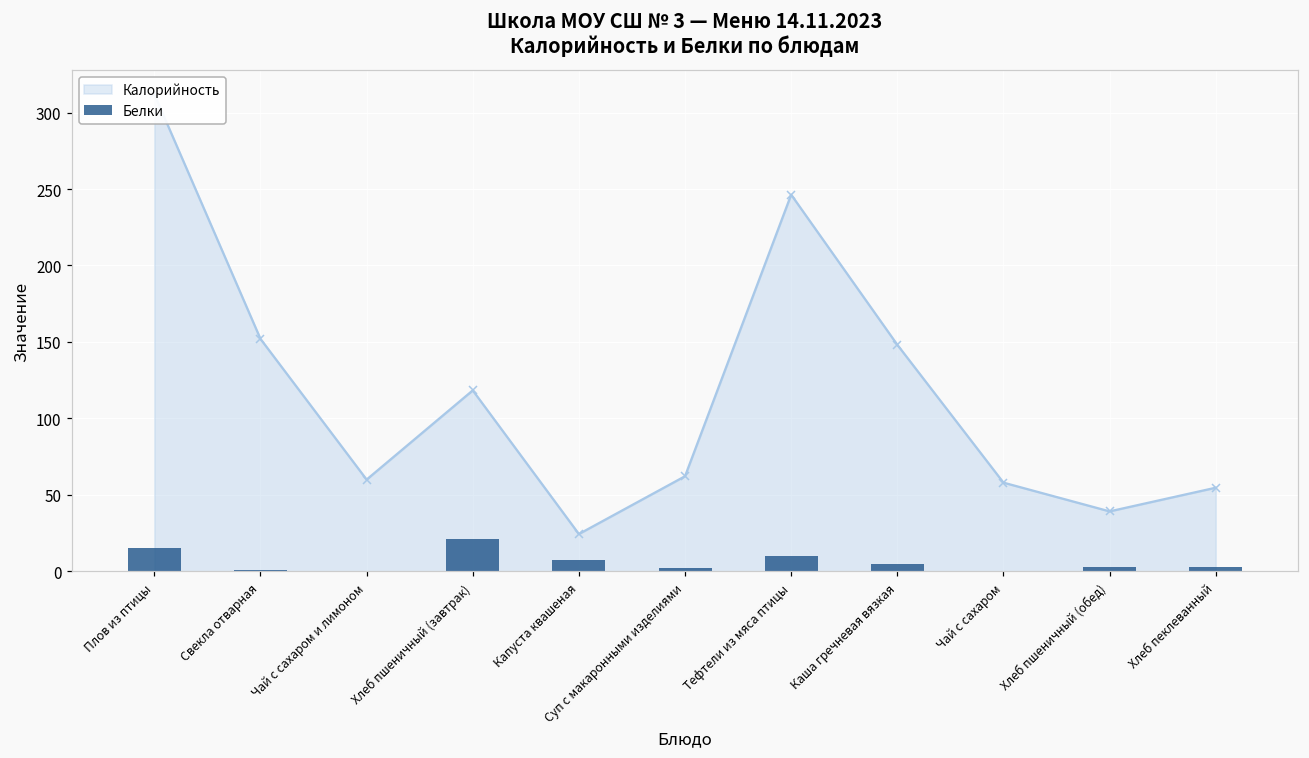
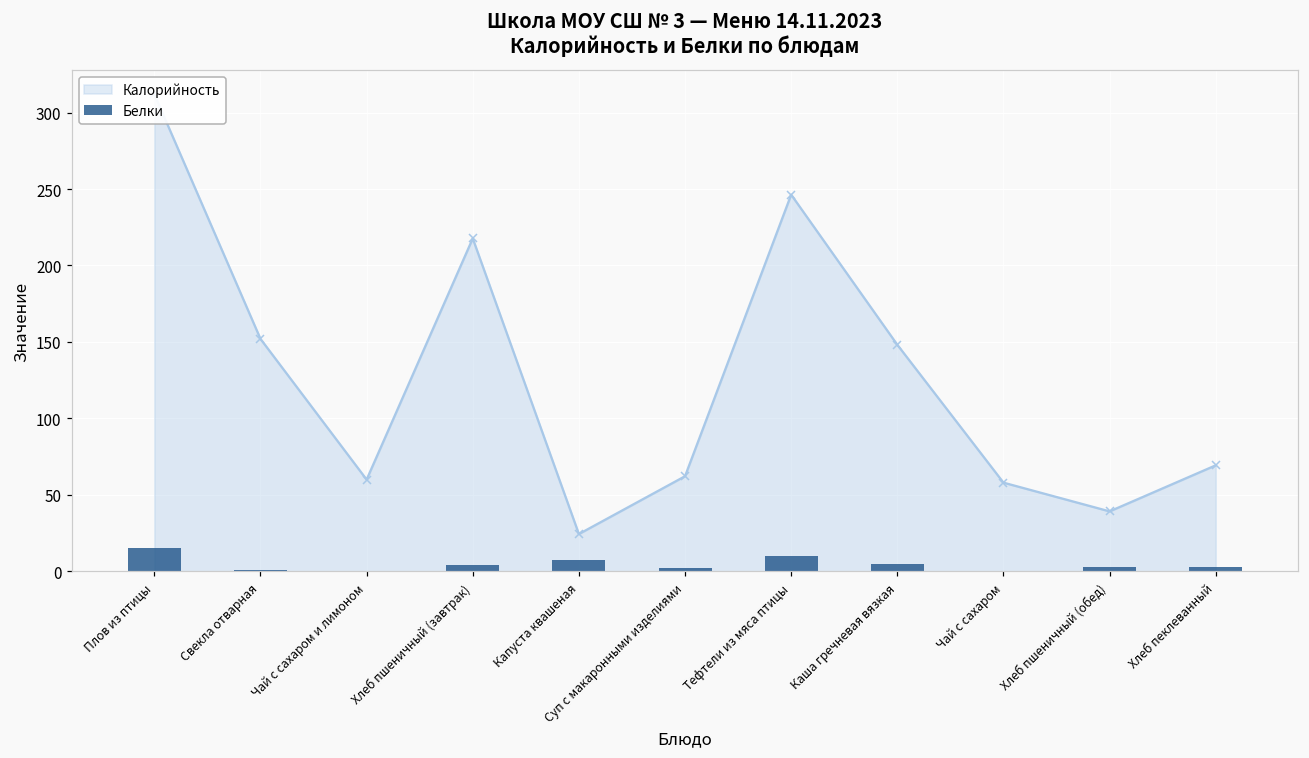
Калорийность, Хлеб пшеничный (завтрак): 118 -> 218
Белки, Хлеб пшеничный (завтрак): 21 -> 4
Калорийность, Хлеб пеклеванный: 55 -> 69
